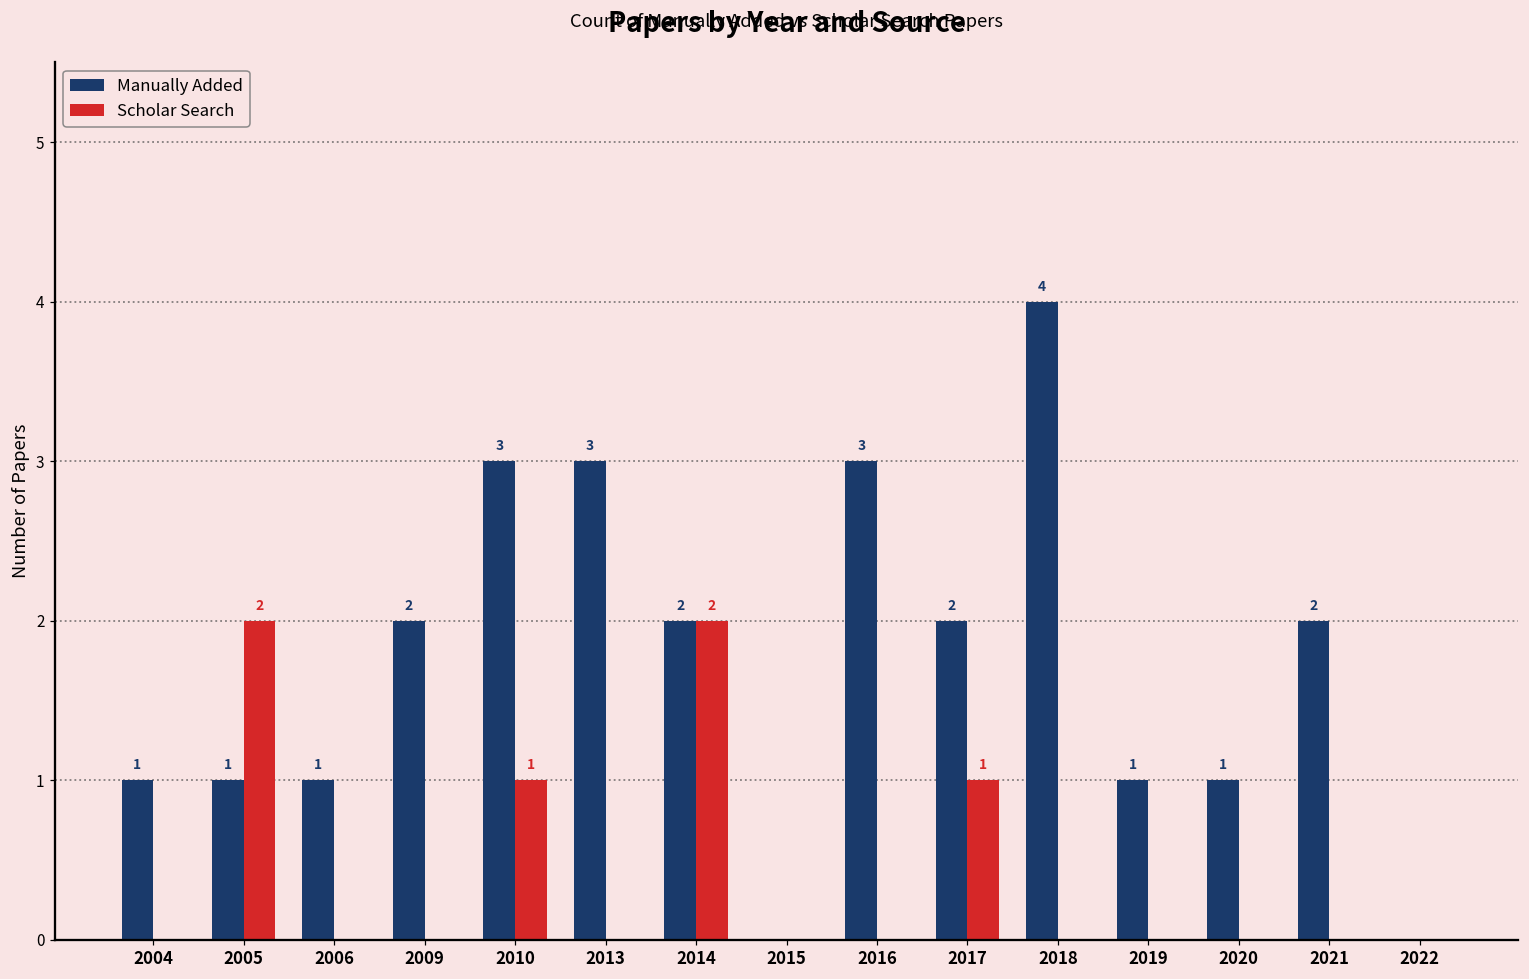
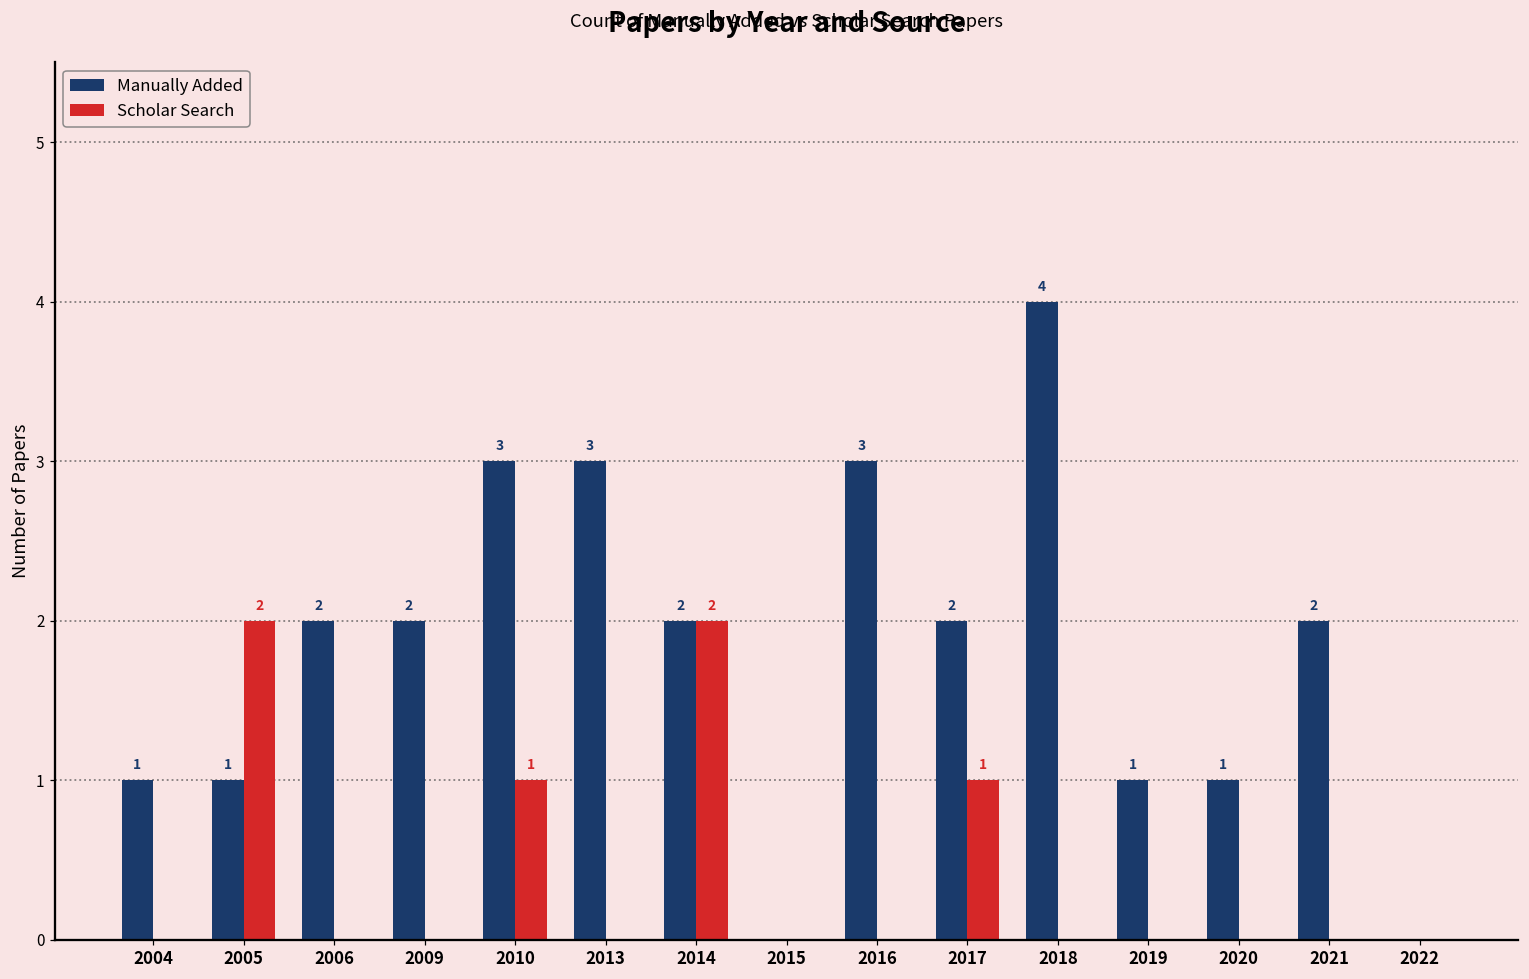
Manually Added, 2006: 1 -> 2
